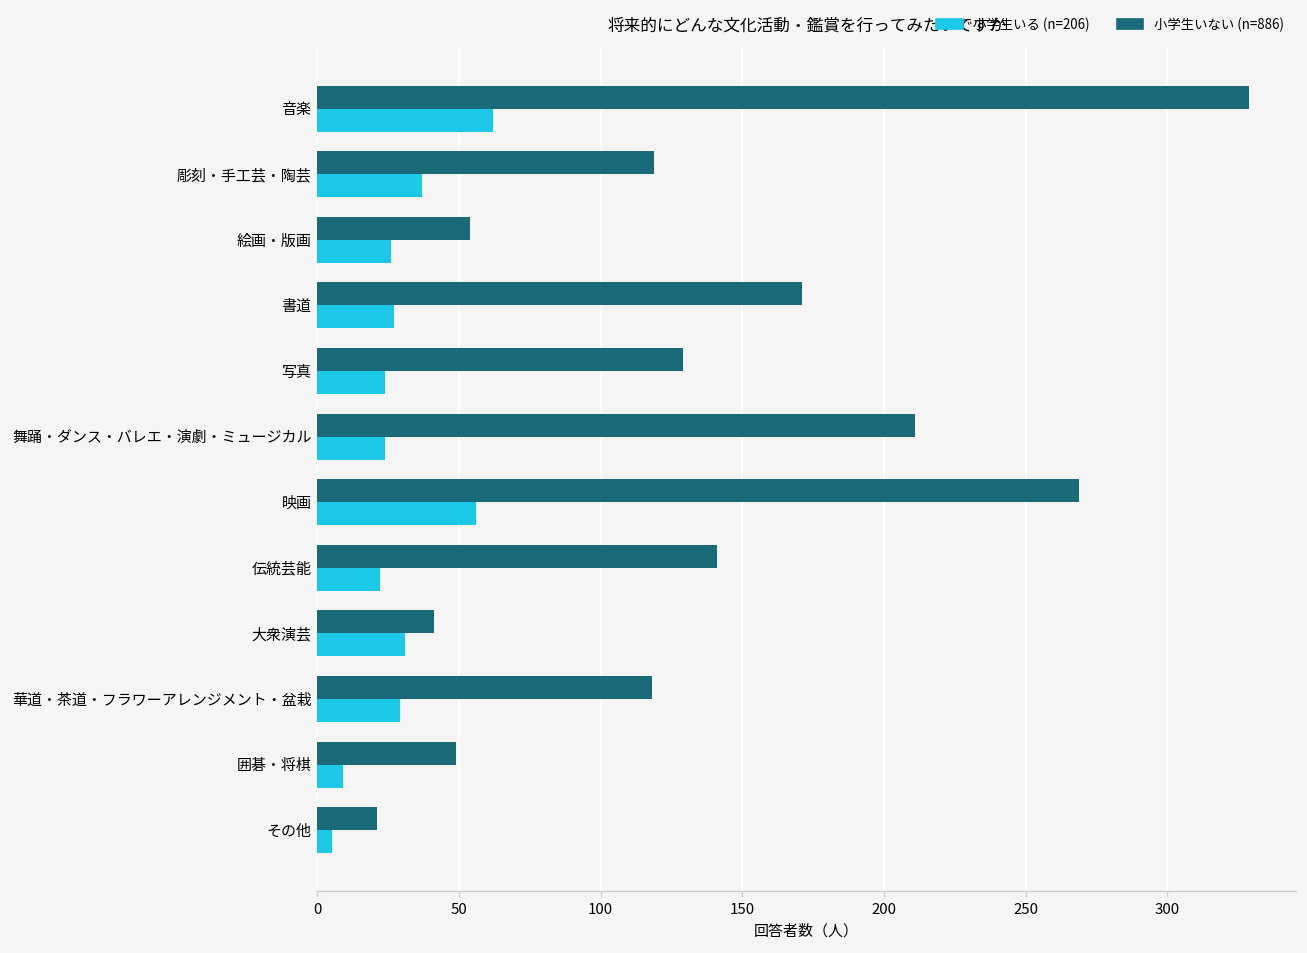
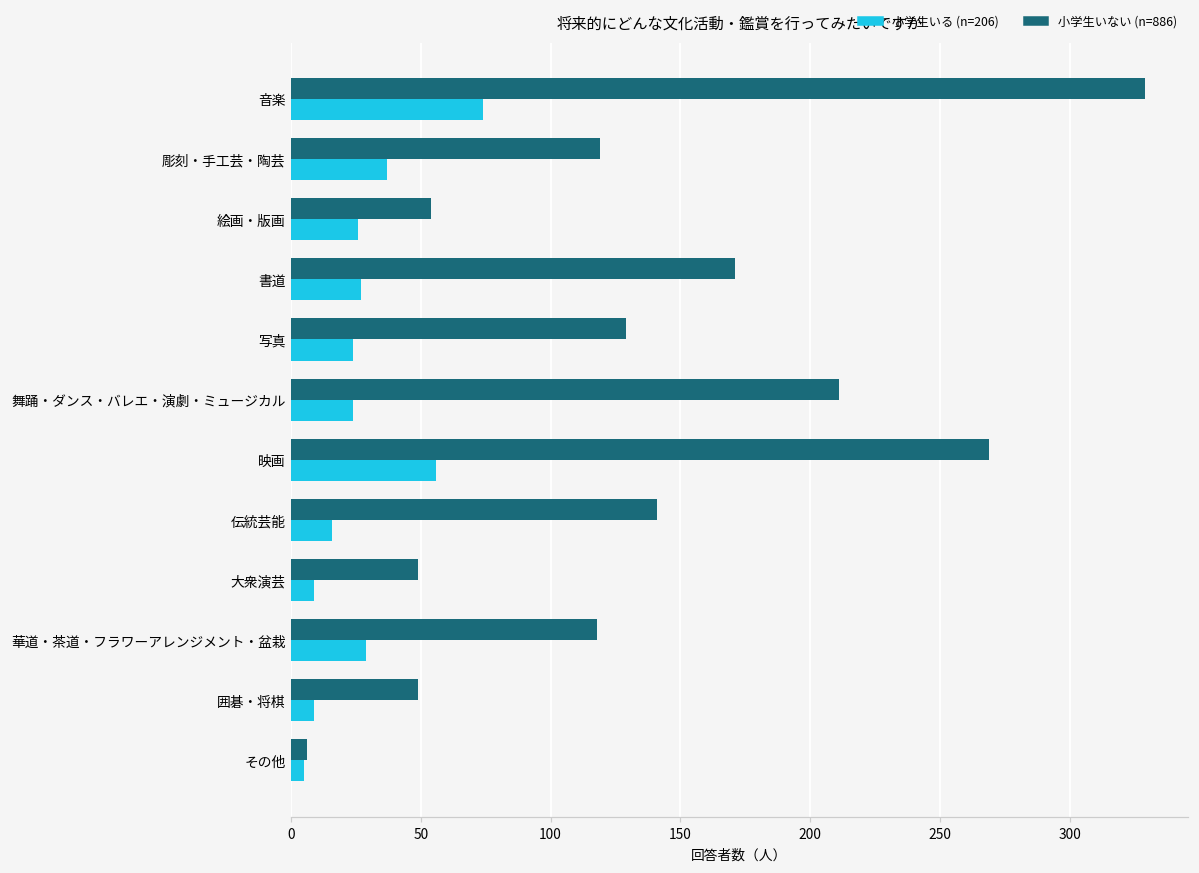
小学生いる (n=206), 音楽: 62 -> 74
小学生いる (n=206), 伝統芸能: 22 -> 16
小学生いない (n=886), 大衆演芸: 41 -> 49
小学生いる (n=206), 大衆演芸: 31 -> 9
小学生いない (n=886), その他: 21 -> 6
